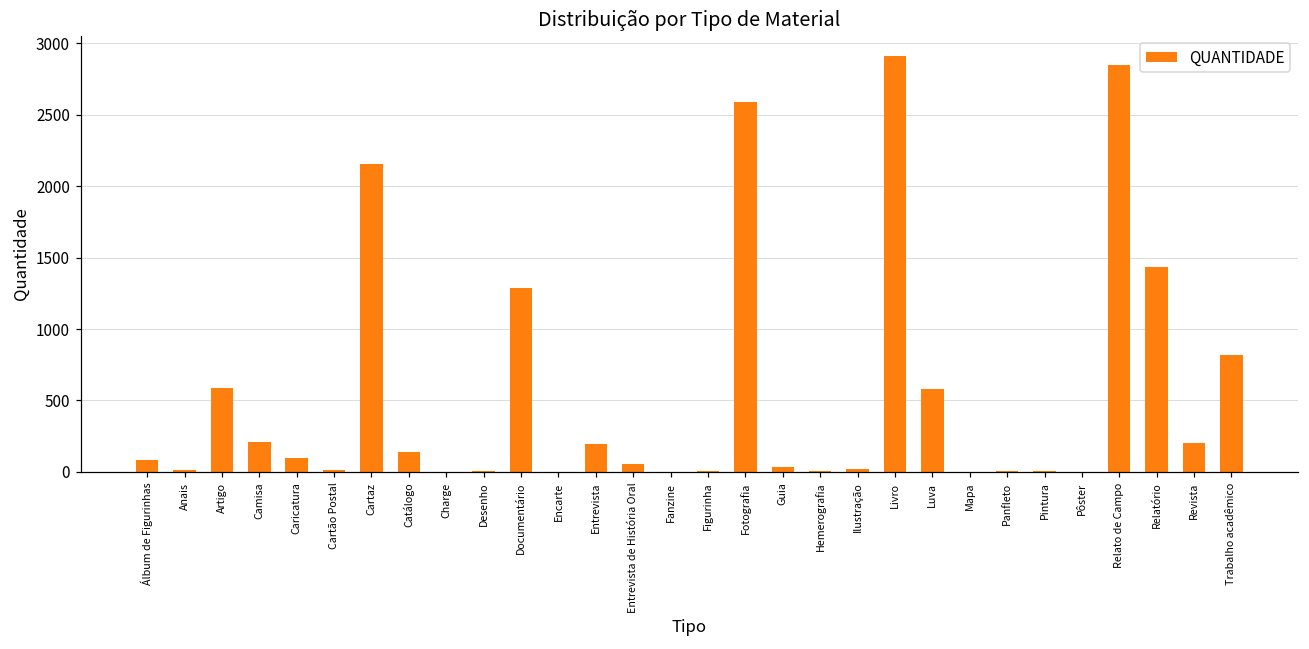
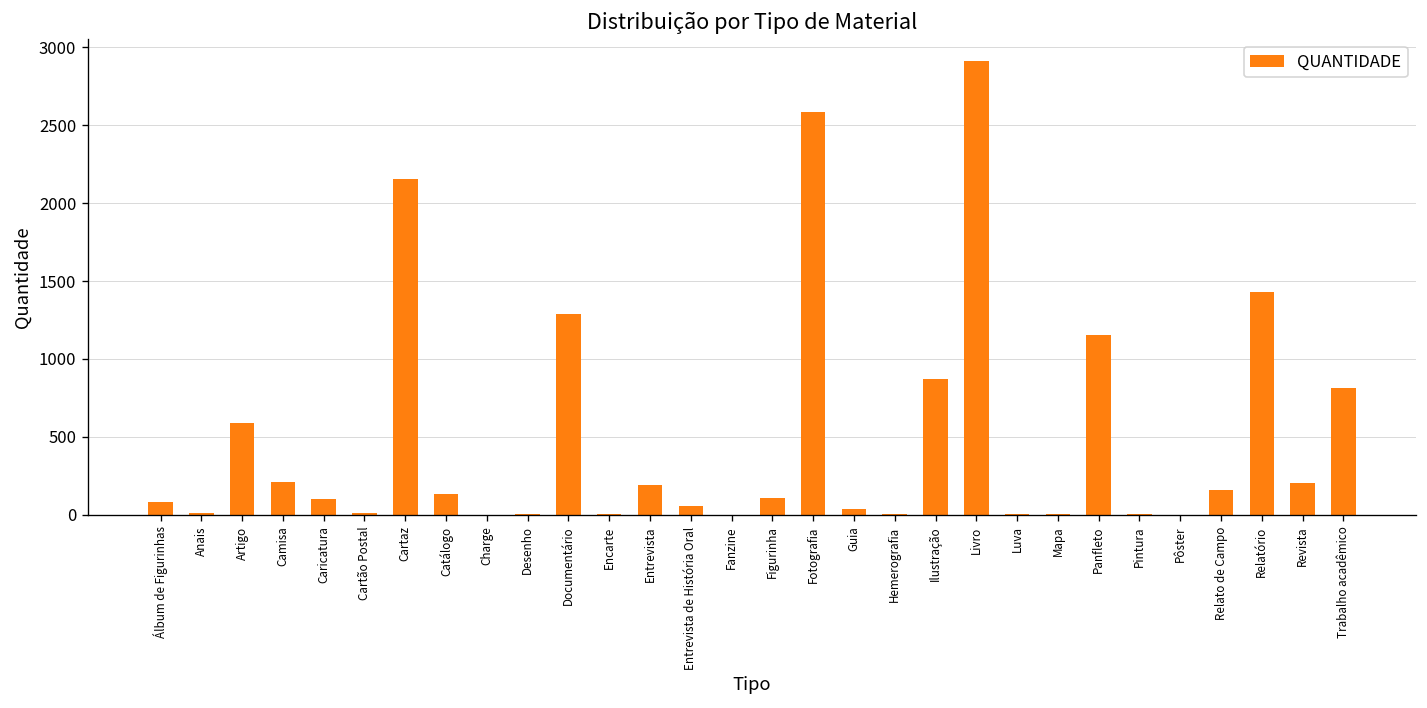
Figurinha: 0 -> 110
Ilustração: 20 -> 870
Luva: 580 -> 0
Panfleto: 10 -> 1150
Relato de Campo: 2850 -> 160
